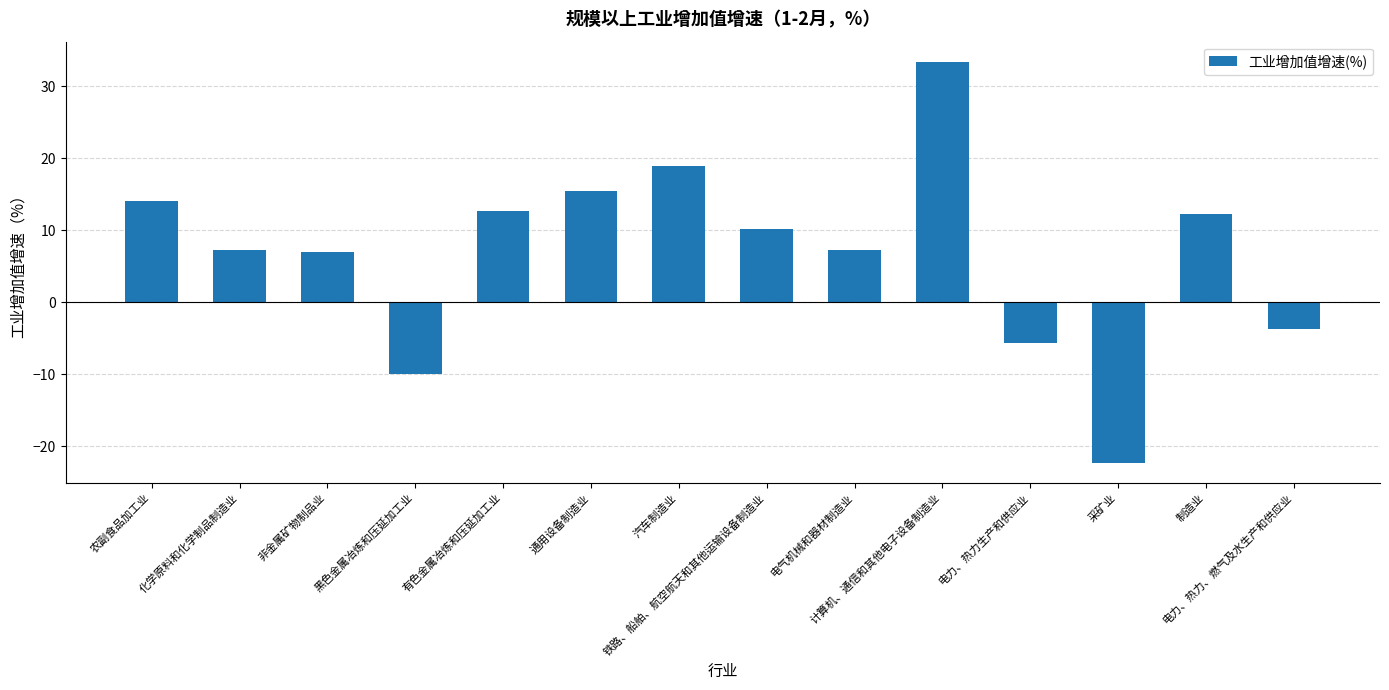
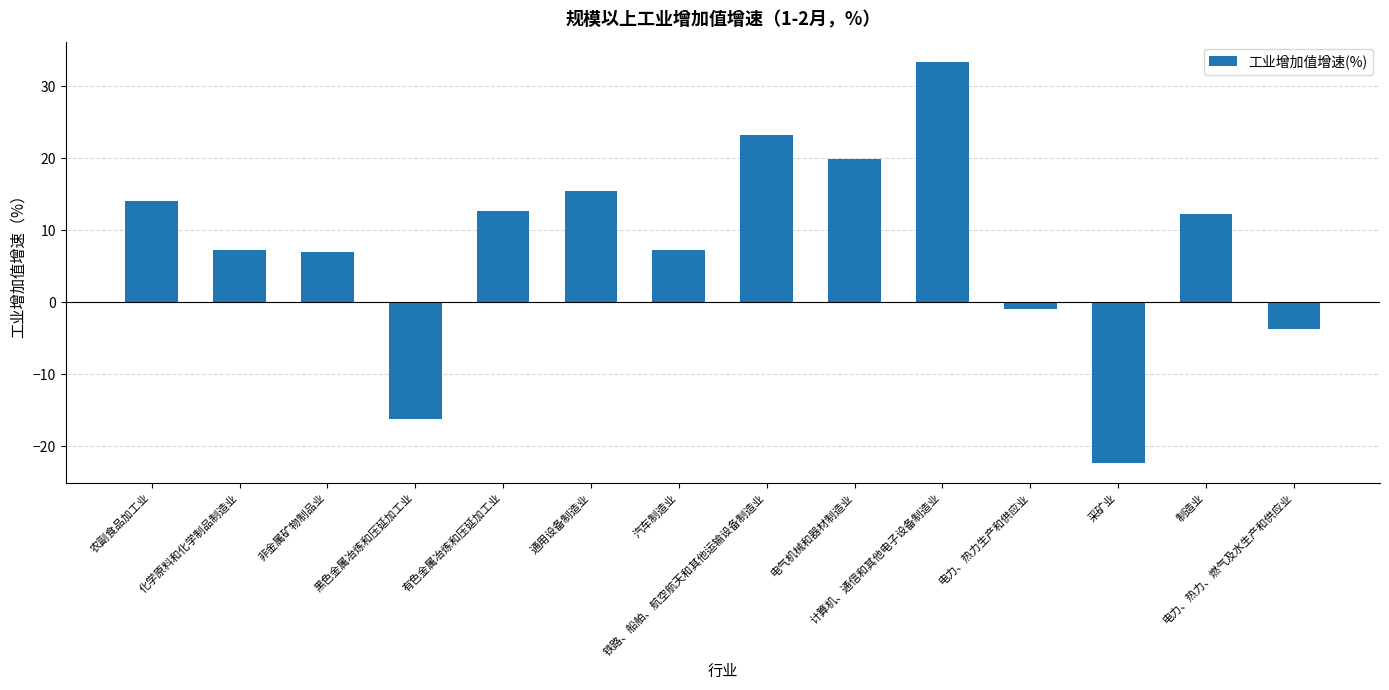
黑色金属冶炼和压延加工业: -10 -> -16
汽车制造业: 19 -> 7
铁路、船舶、航空航天和其他运输设备制造业: 10 -> 23
电气机械和器材制造业: 7 -> 20
电力、热力生产和供应业: -6 -> -1
